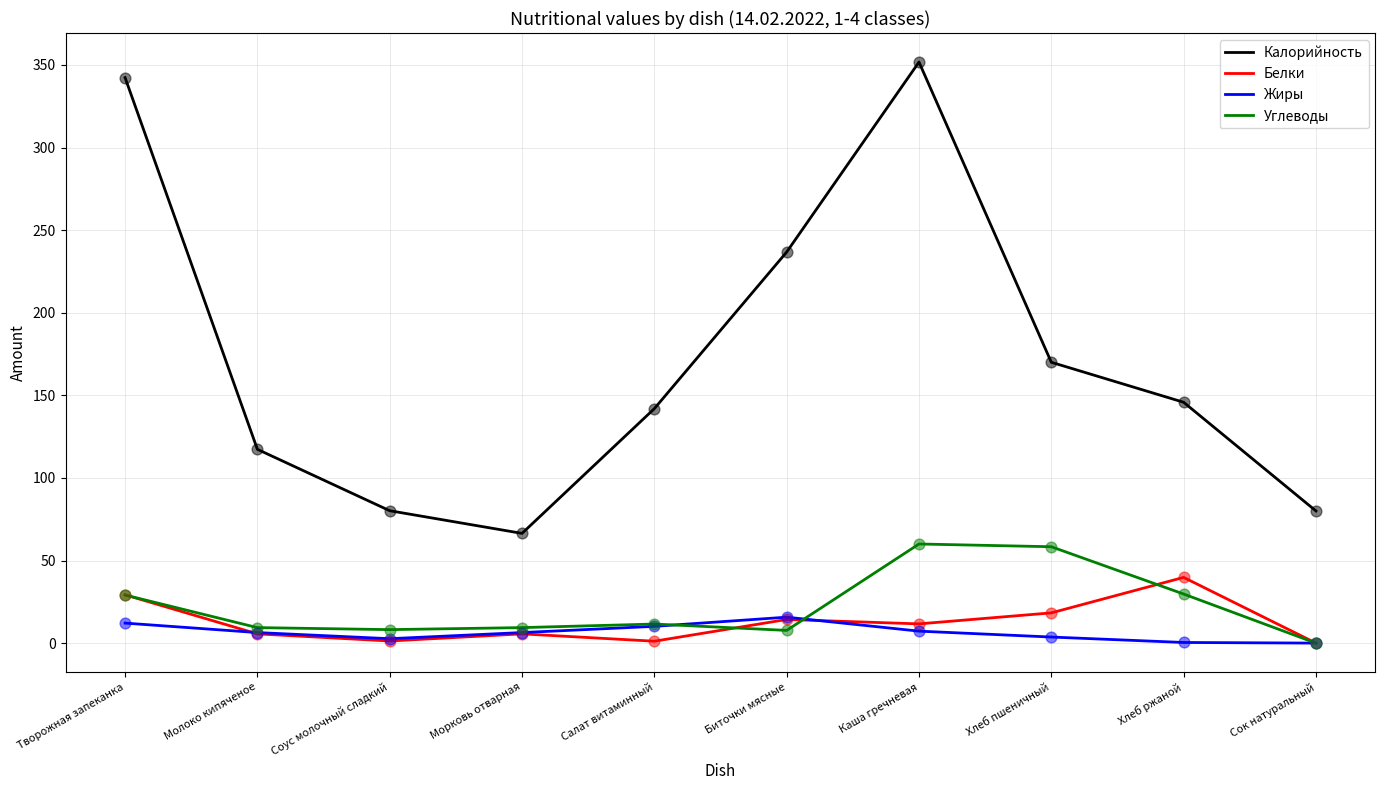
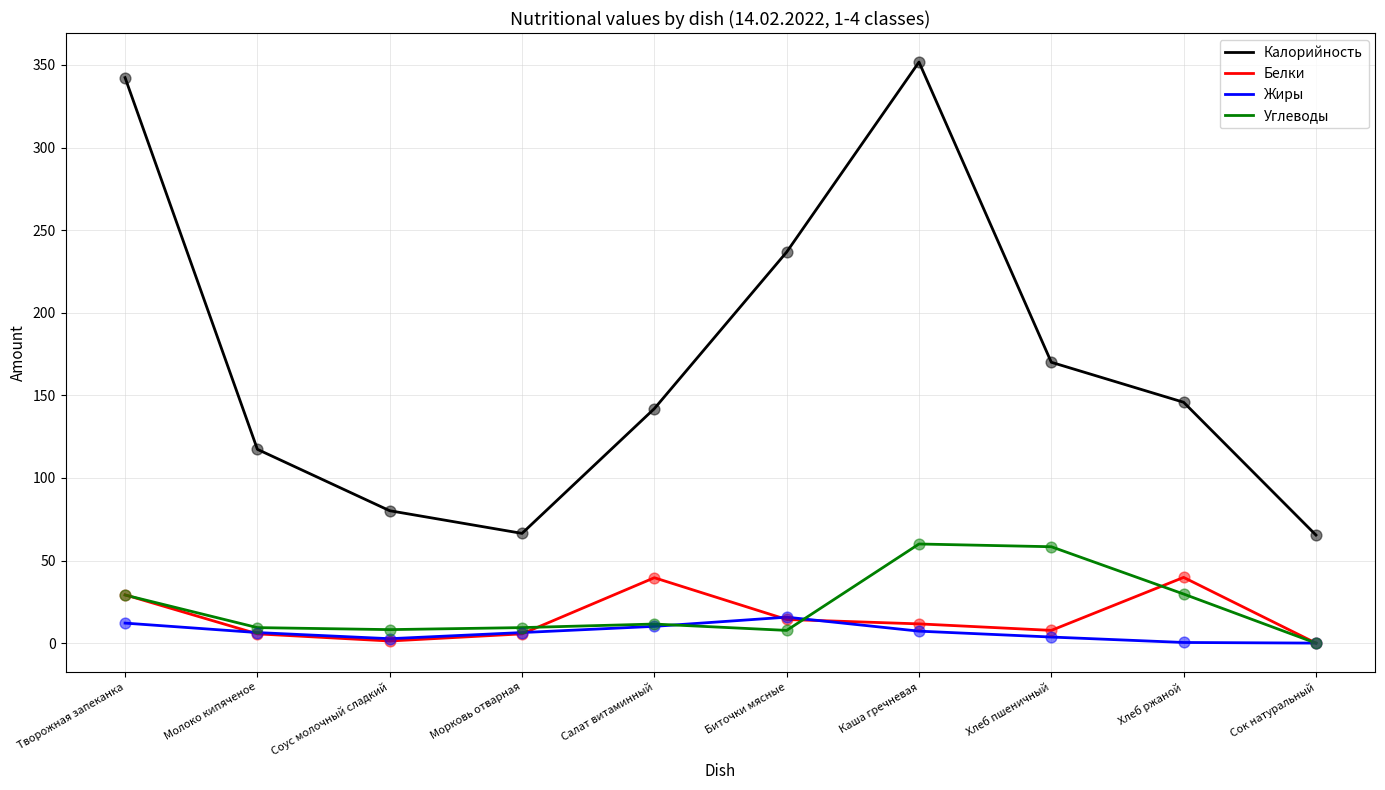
Белки, Салат витаминный: 1 -> 40
Белки, Хлеб пшеничный: 18 -> 8
Калорийность, Сок натуральный: 80 -> 65
